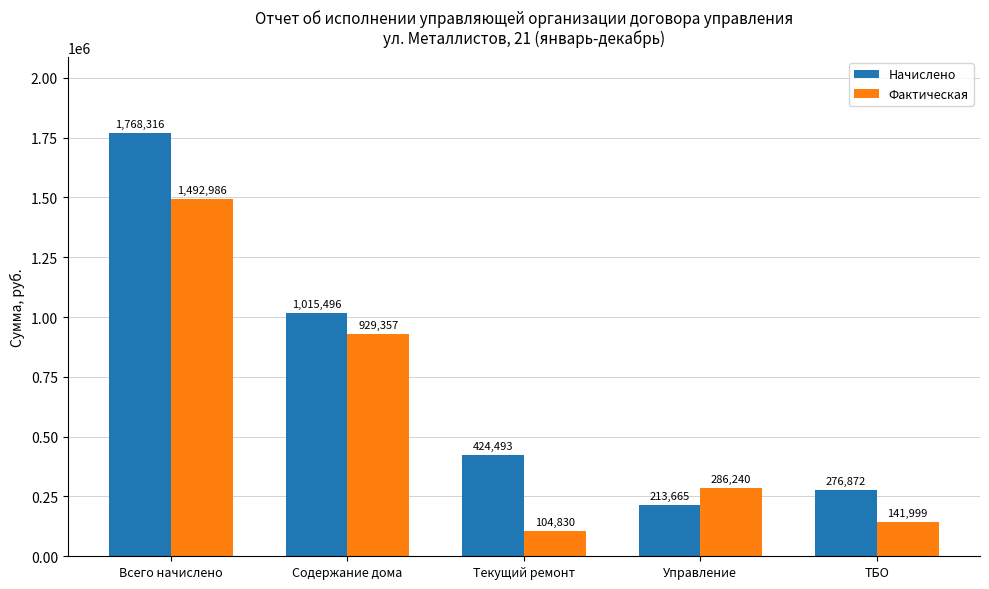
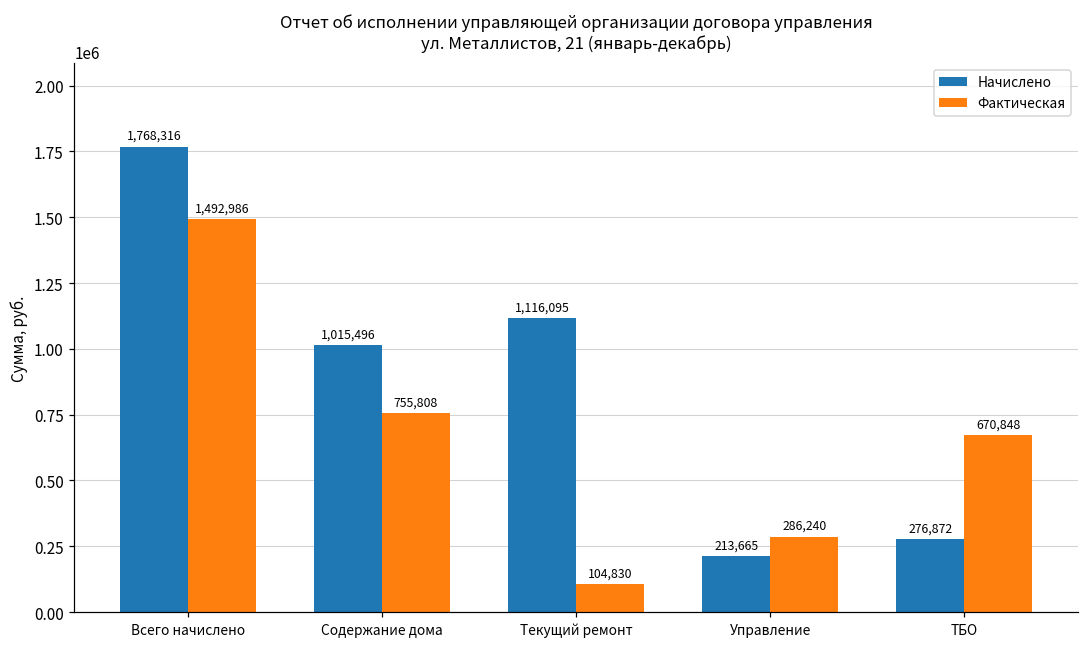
Фактическая, Содержание дома: 929,357 -> 755,808
Начислено, Текущий ремонт: 424,493 -> 1,116,095
Фактическая, ТБО: 141,999 -> 670,848
